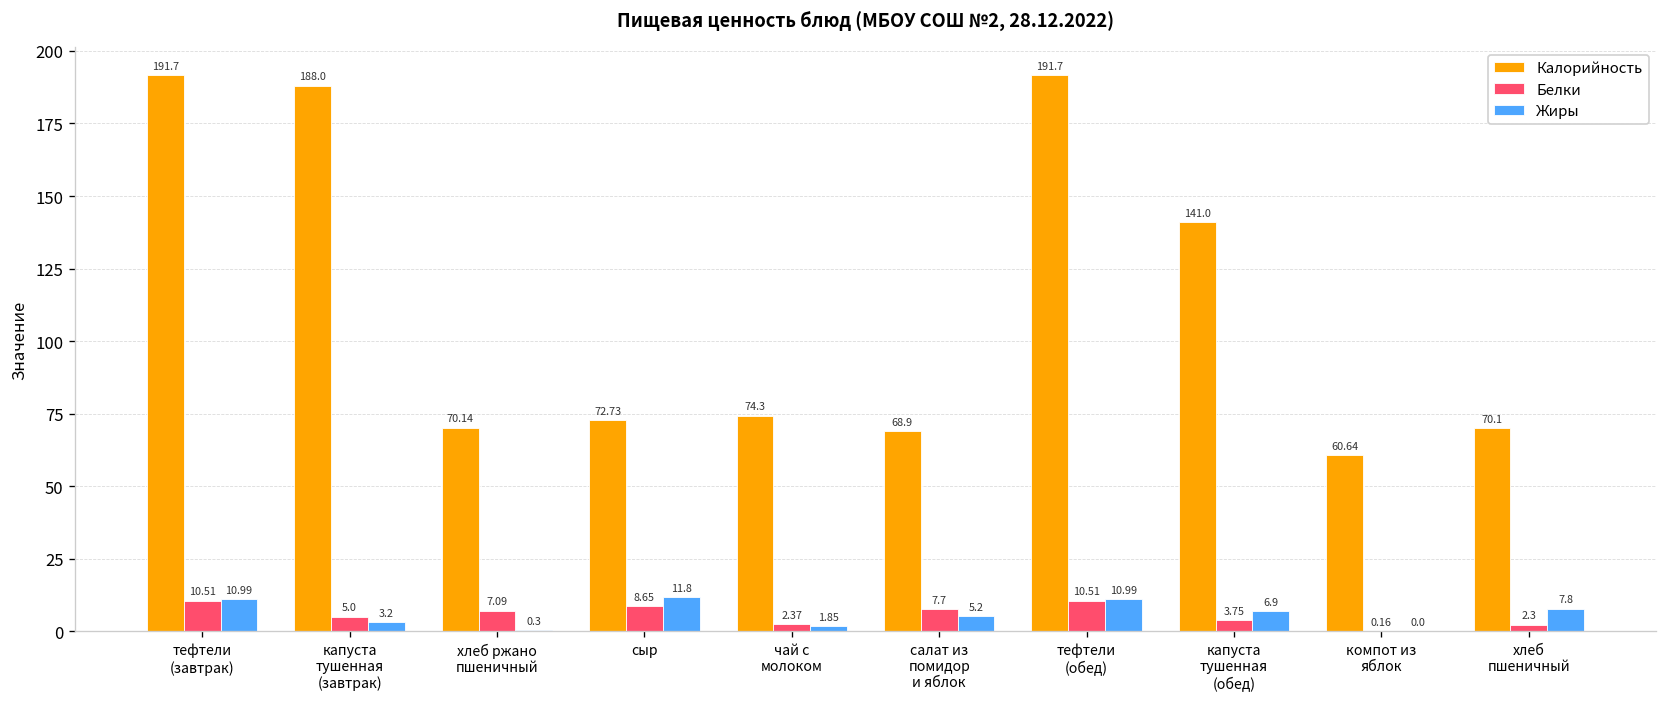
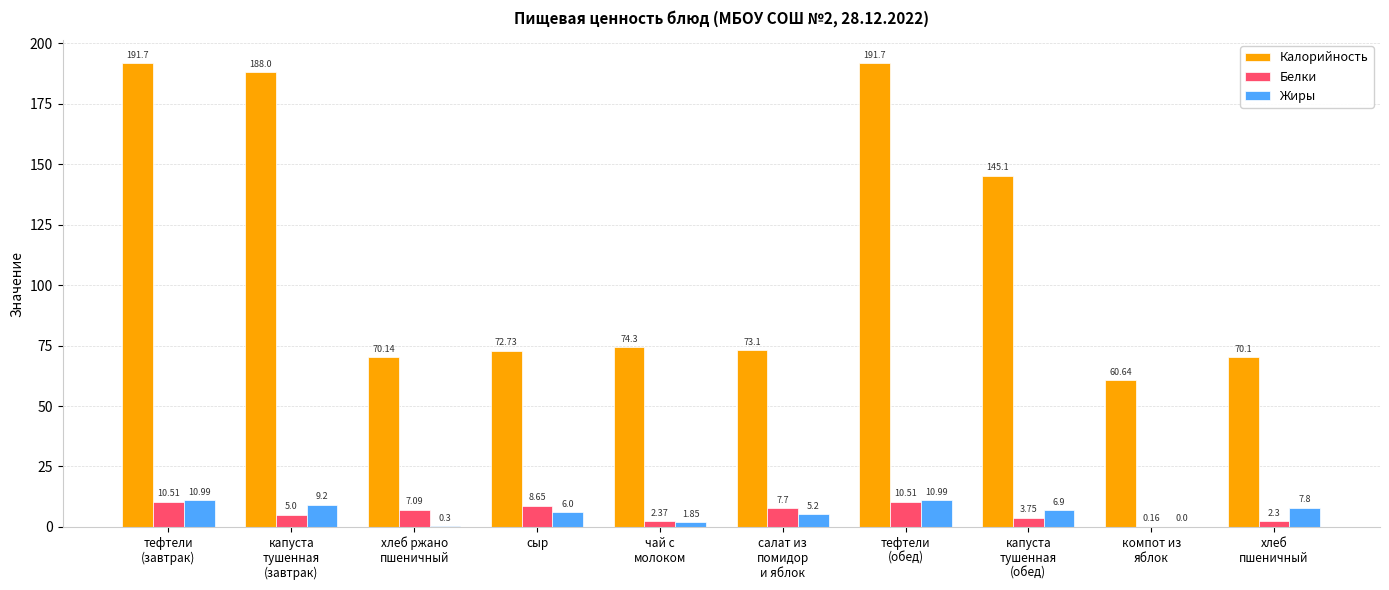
Жиры, капуста тушенная (завтрак): 3.2 -> 9.2
Жиры, сыр: 11.8 -> 6.0
Калорийность, салат из помидор и яблок: 68.9 -> 73.1
Калорийность, капуста тушенная (обед): 141.0 -> 145.1
